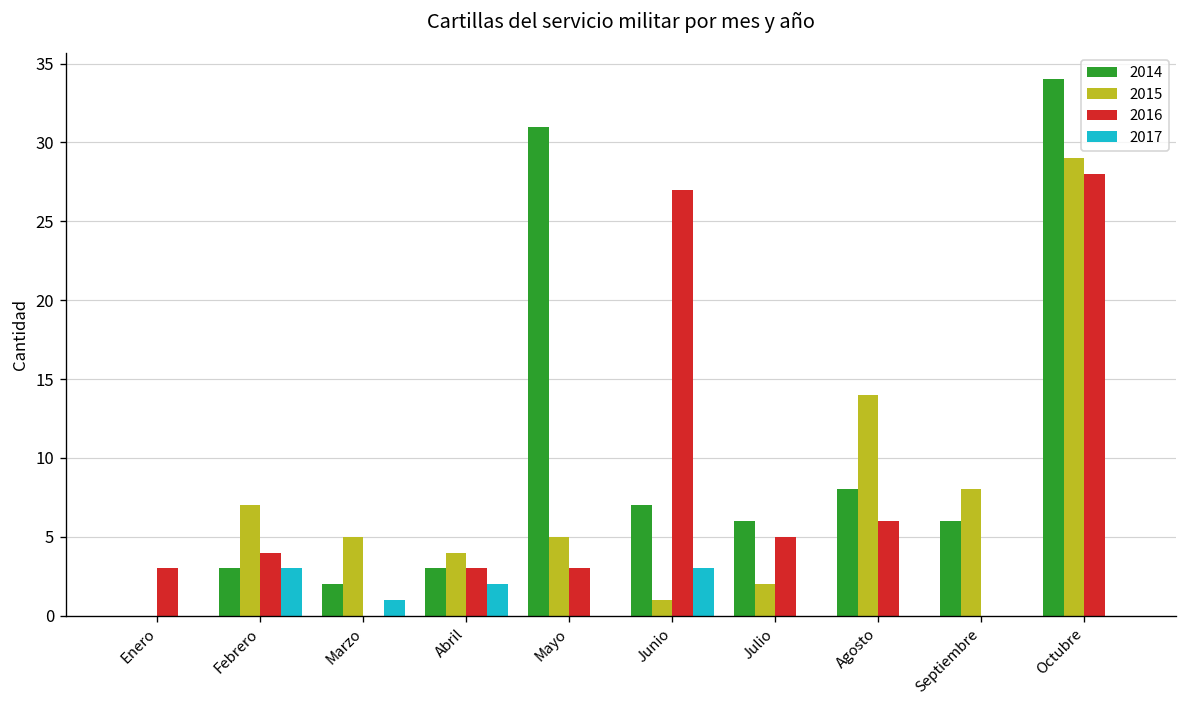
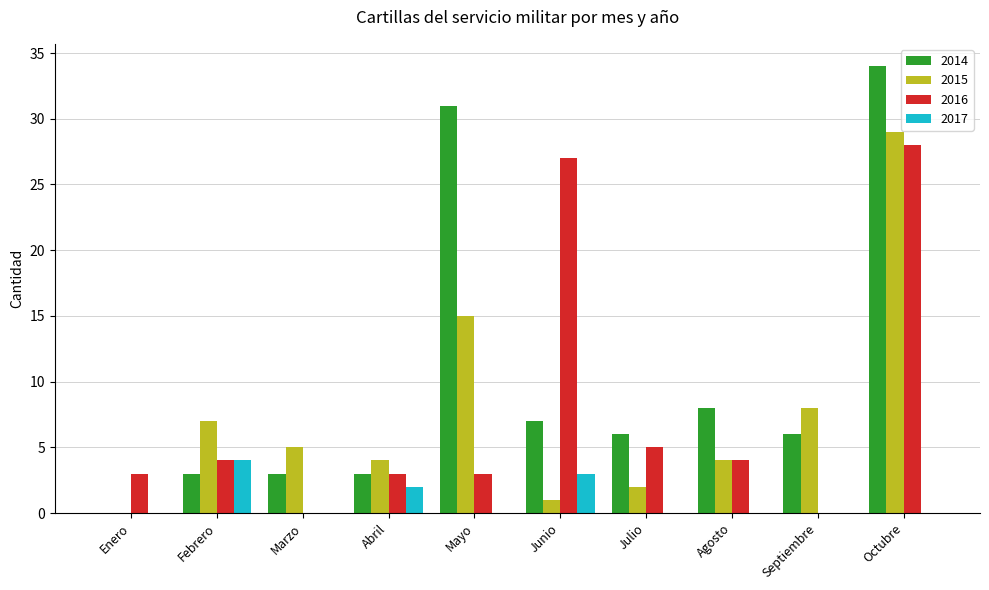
2017, Febrero: 3 -> 4
2014, Marzo: 2 -> 3
2017, Marzo: 1 -> 0
2015, Mayo: 5 -> 15
2015, Agosto: 14 -> 4
2016, Agosto: 6 -> 4
